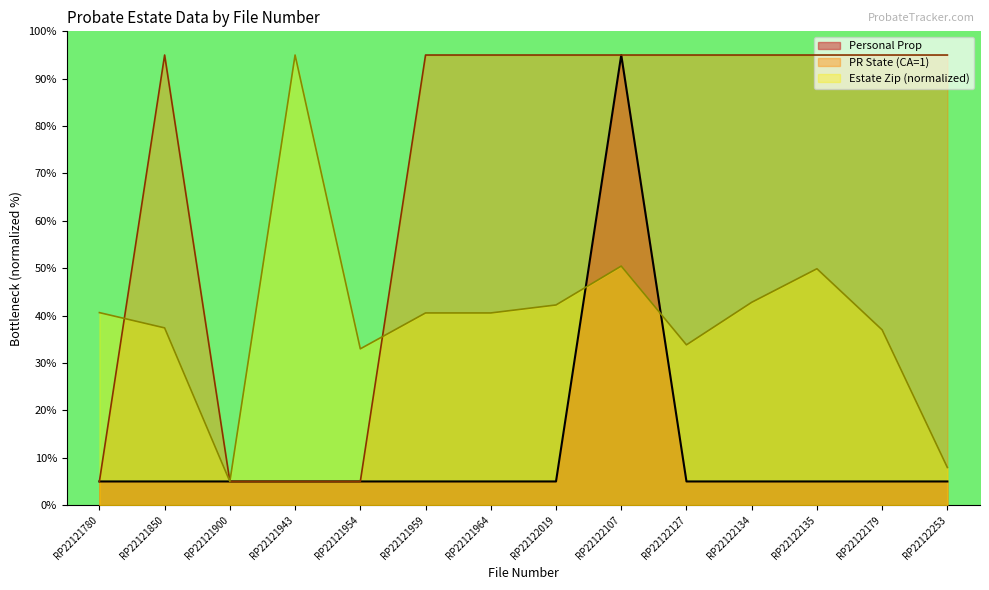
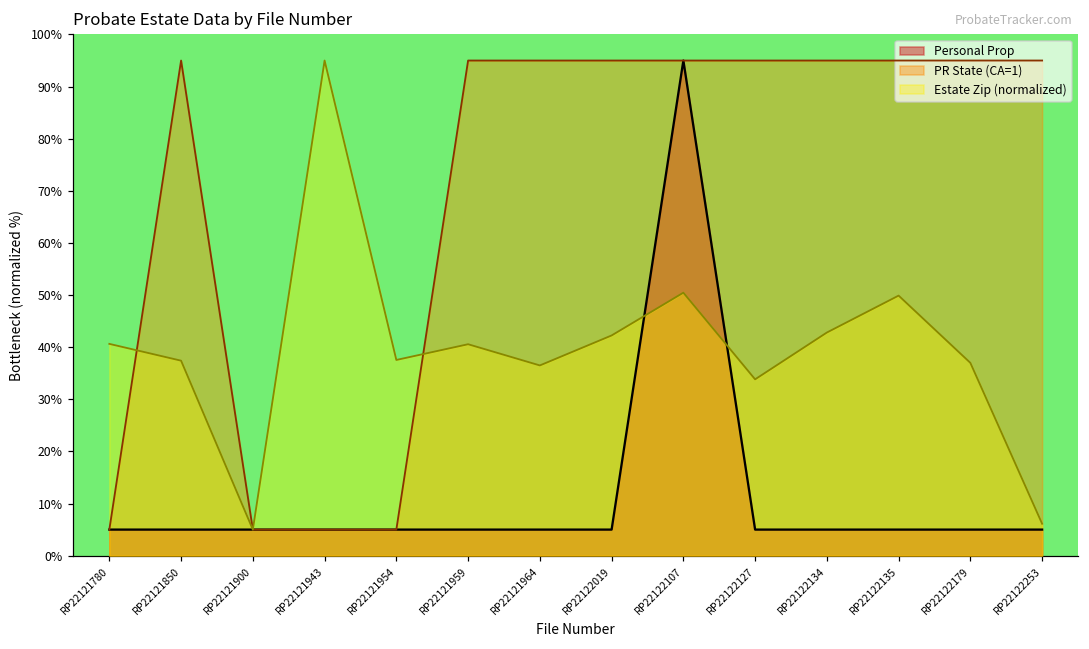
Estate Zip (normalized), RP22121954: 33% -> 38%
Estate Zip (normalized), RP22121964: 41% -> 36%
Estate Zip (normalized), RP22122253: 8% -> 6%
